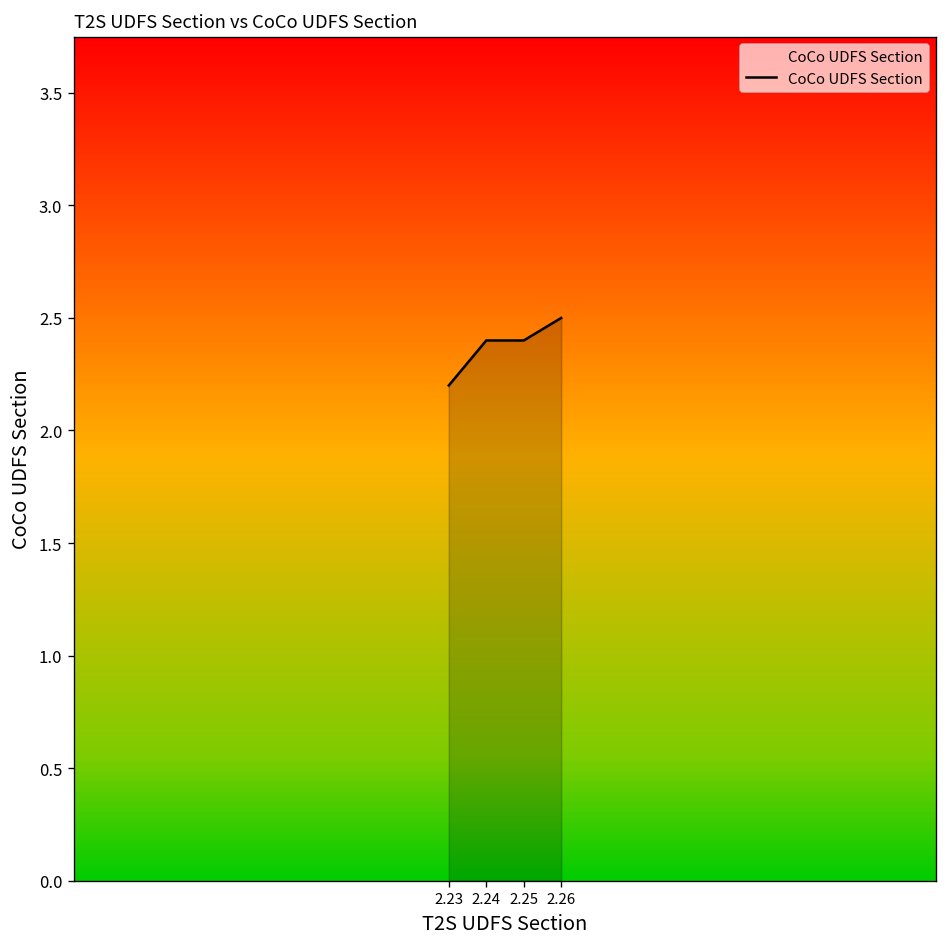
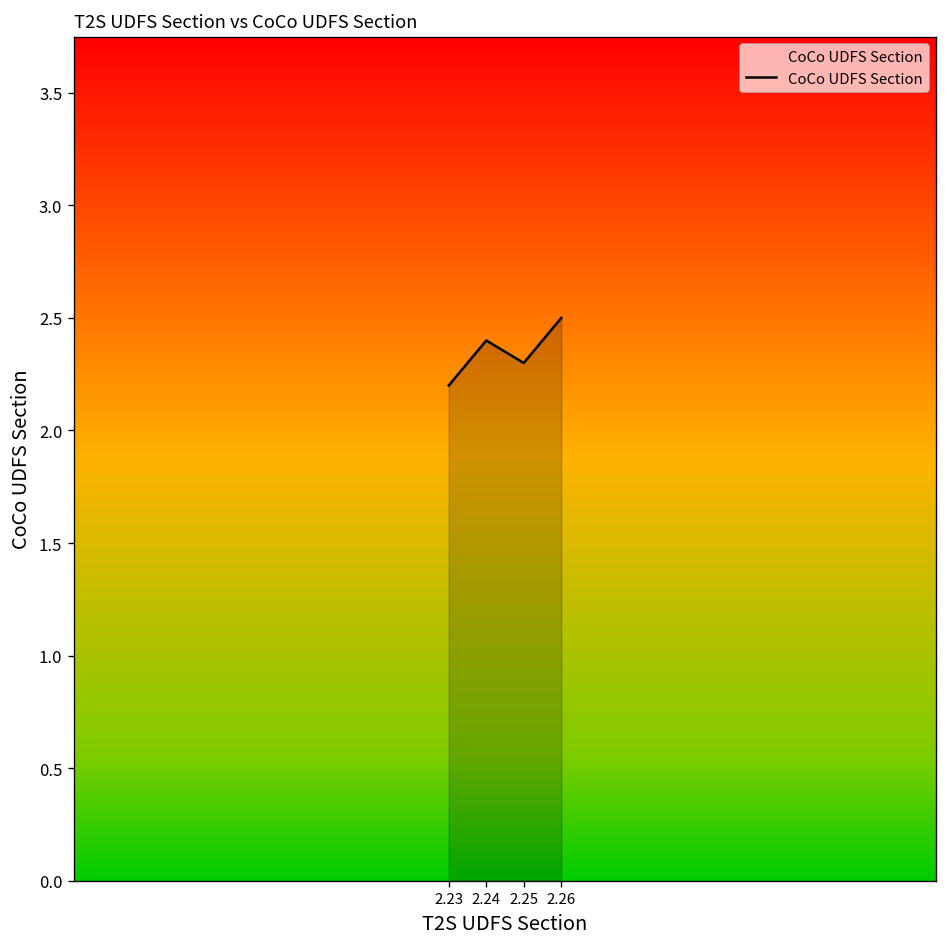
2.25: 2.4 -> 2.3
